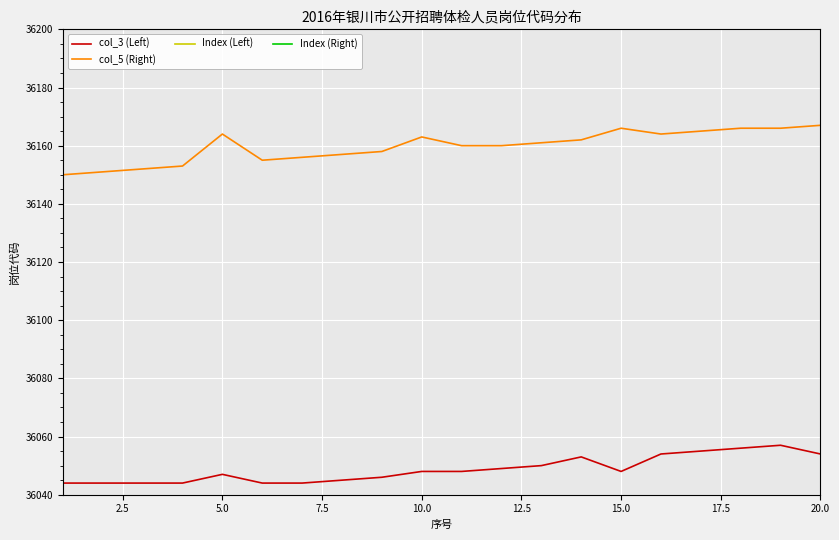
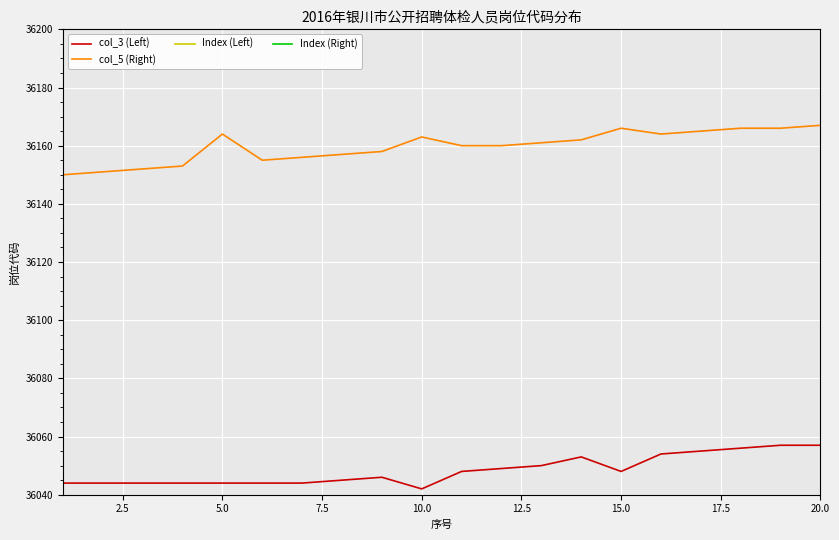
col_3 (Left), 5.0: 36047 -> 36044
col_3 (Left), 10.0: 36048 -> 36042
col_3 (Left), 20.0: 36054 -> 36057
